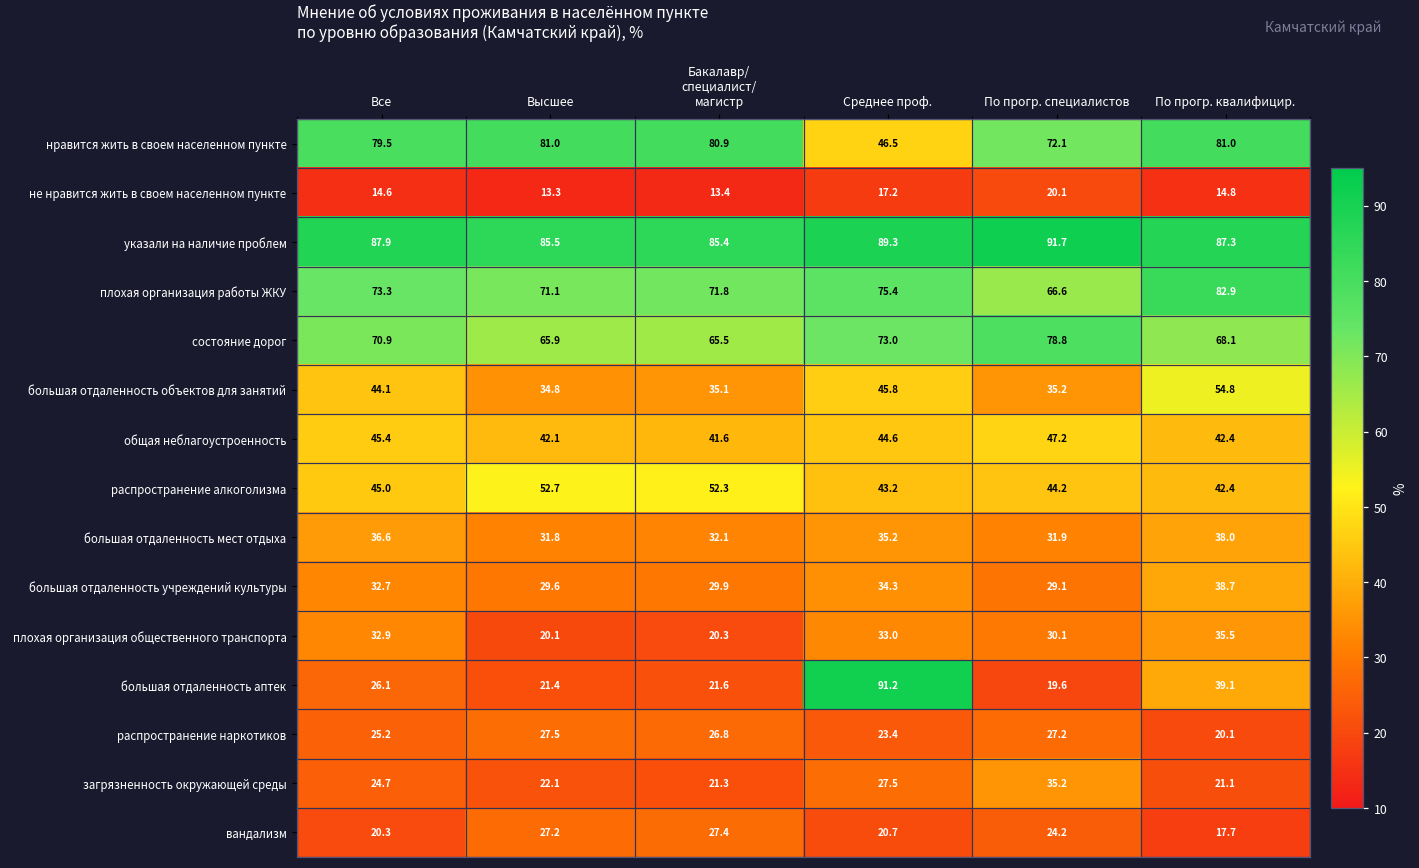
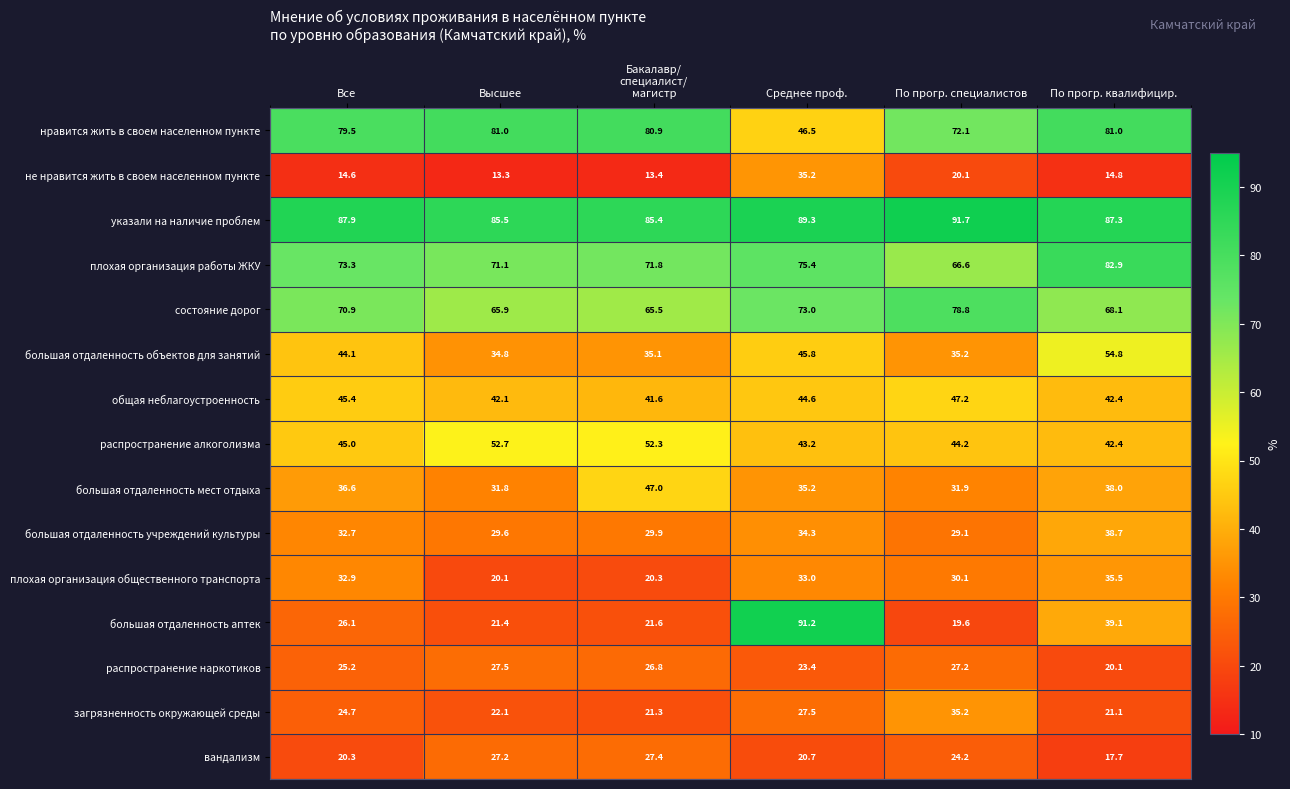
не нравится жить в своем населенном пункте, Среднее проф.: 17.2 -> 35.2
большая отдаленность мест отдыха, Бакалавр/ специалист/ магистр: 32.1 -> 47.0
